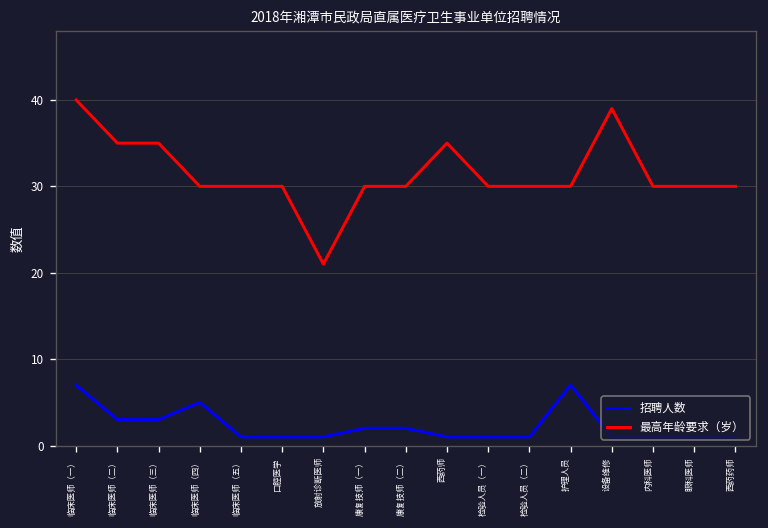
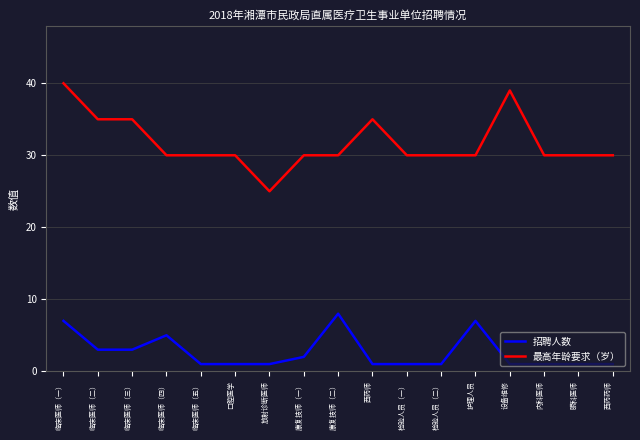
最高年龄要求（岁）, 放射诊断医师: 21 -> 25
招聘人数, 康复技师（二）: 2 -> 8
